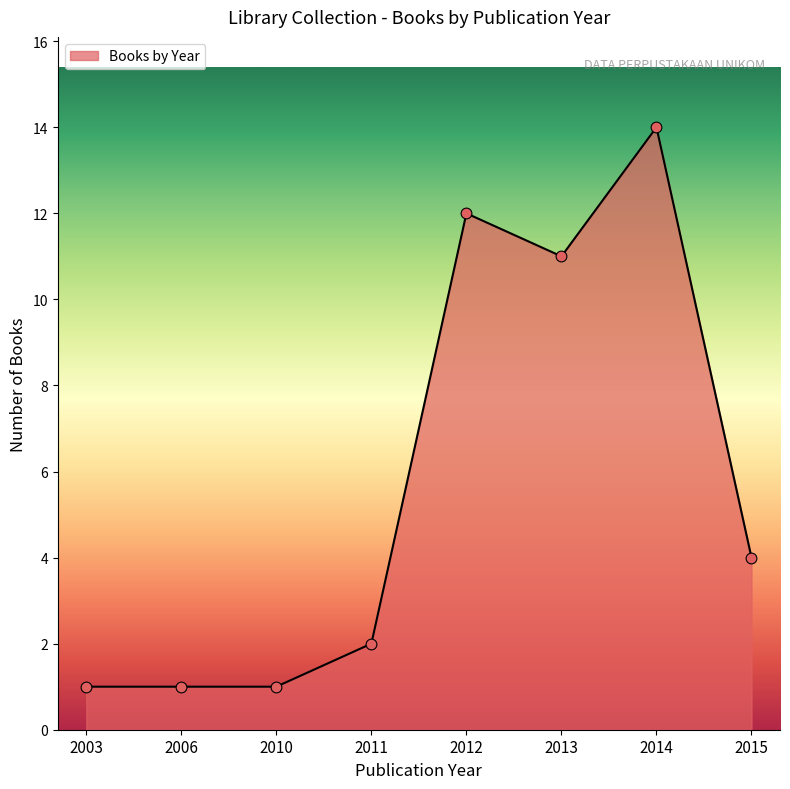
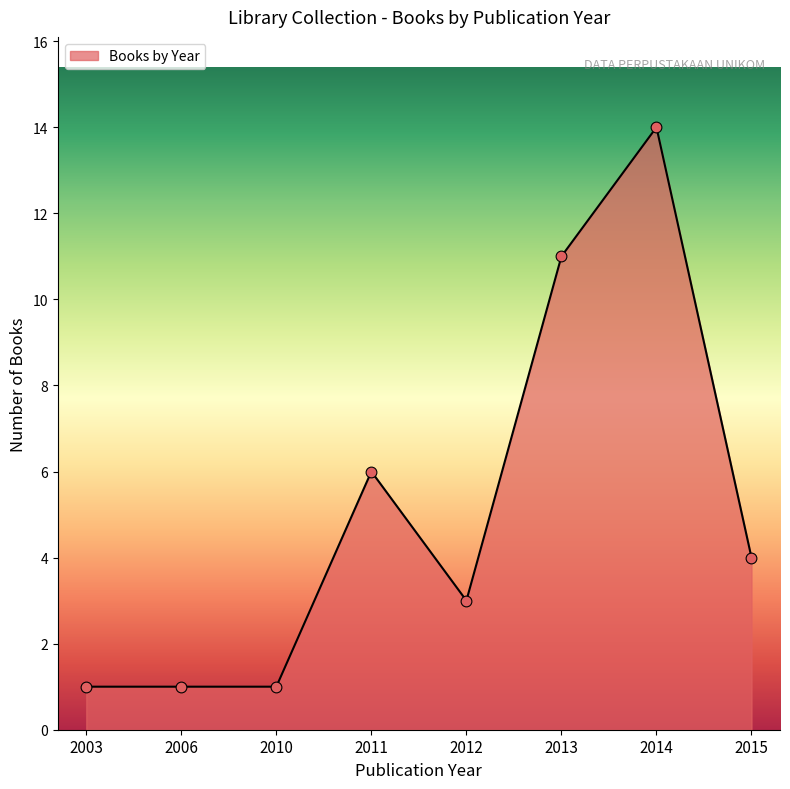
2011: 2 -> 6
2012: 12 -> 3
